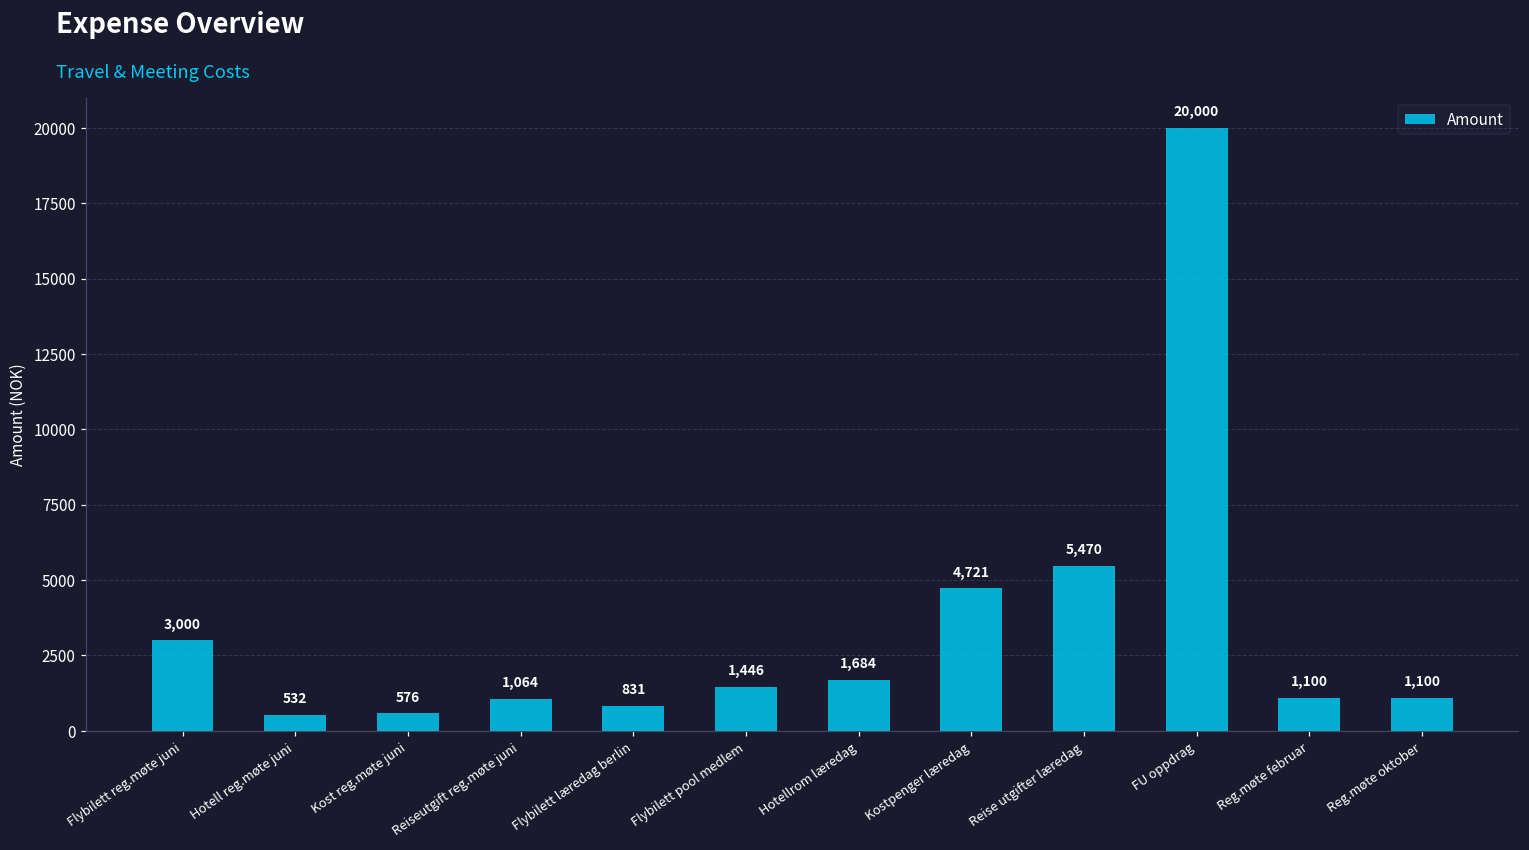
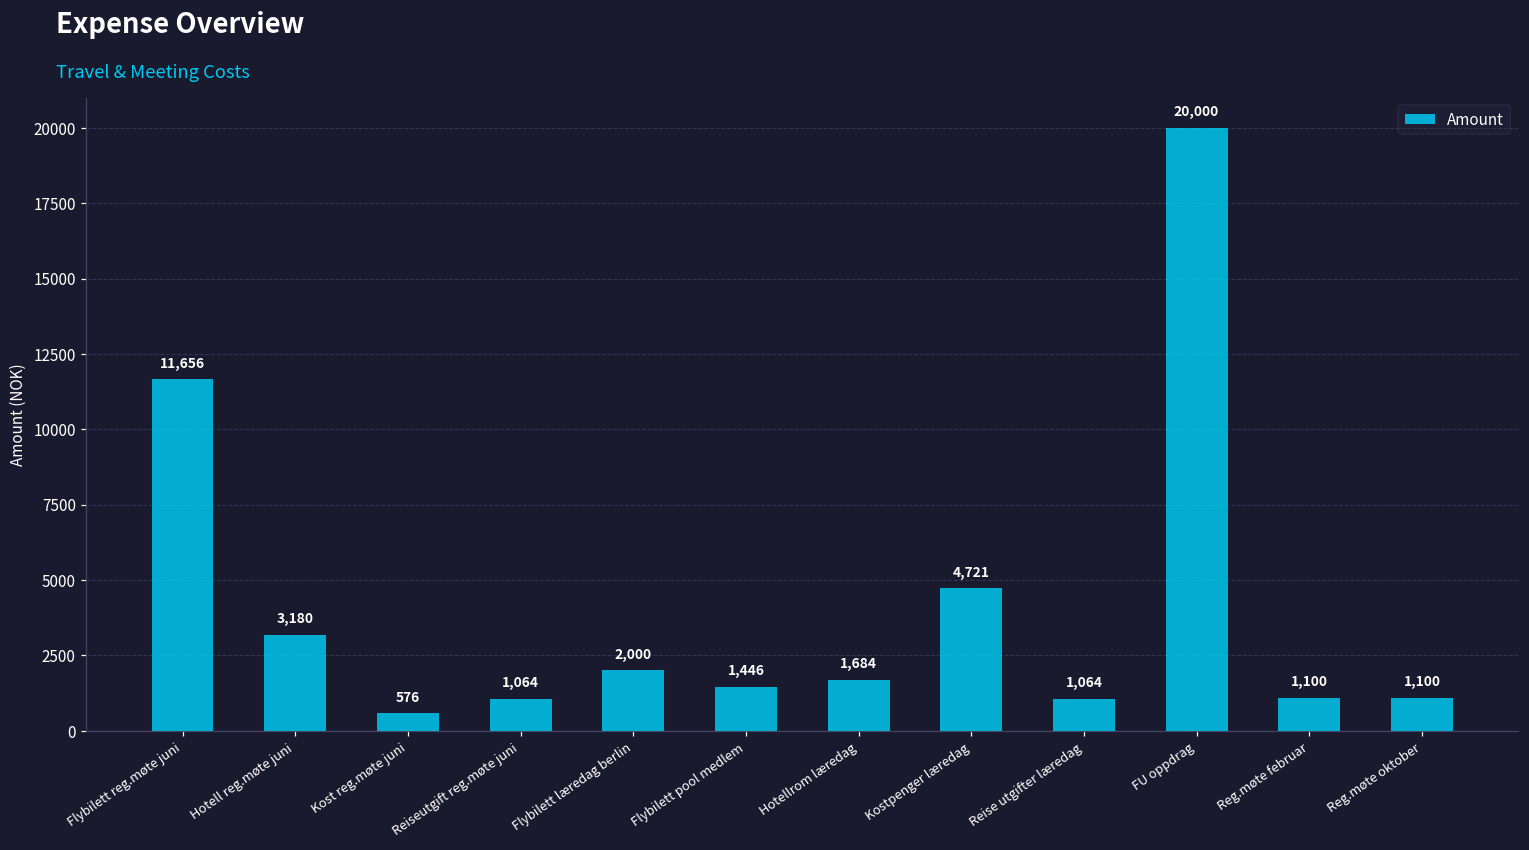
Flybilett reg.møte juni: 3,000 -> 11,656
Hotell reg.møte juni: 532 -> 3,180
Flybilett læredag berlin: 831 -> 2,000
Reise utgifter læredag: 5,470 -> 1,064
